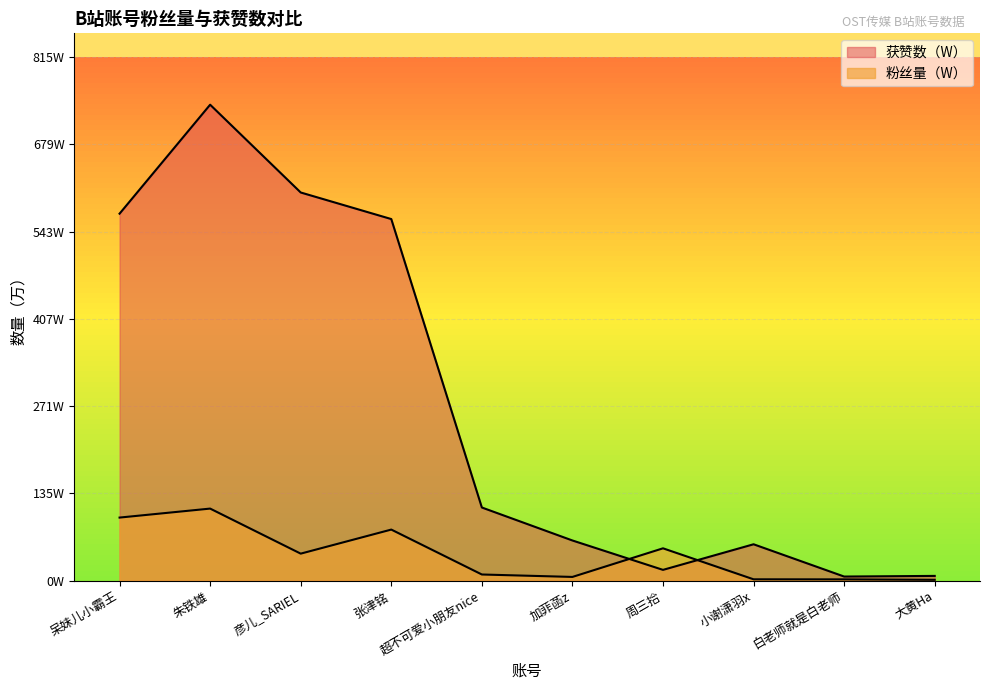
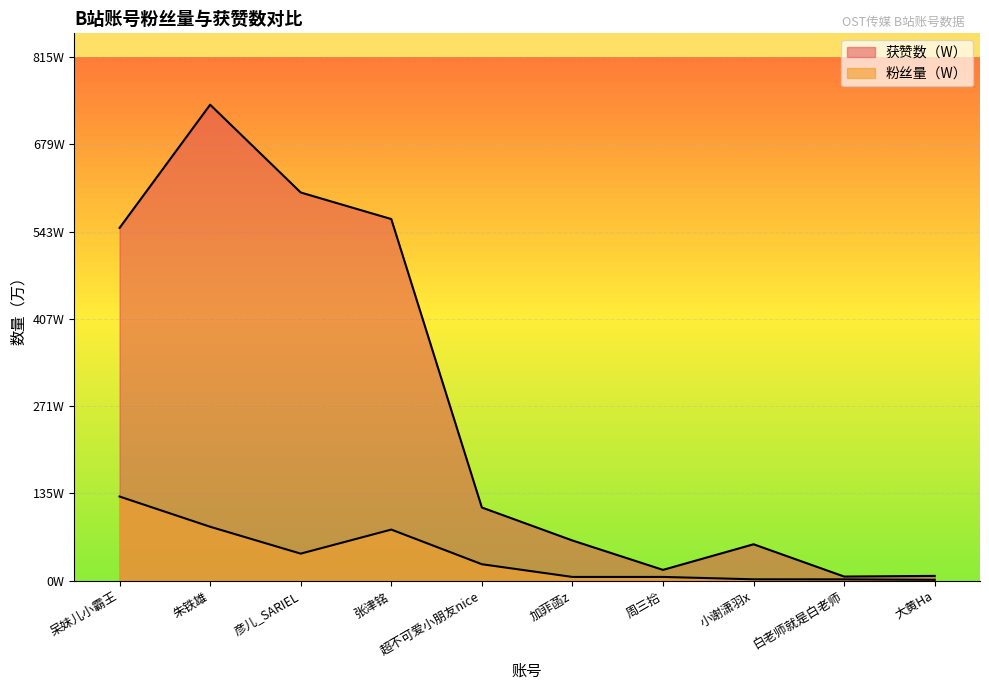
获赞数（W）, 呆妹儿小霸王: 570W -> 550W
粉丝量（W）, 呆妹儿小霸王: 100W -> 130W
粉丝量（W）, 朱铁雄: 110W -> 80W
粉丝量（W）, 超不可爱小朋友nice: 10W -> 30W
粉丝量（W）, 周三拾: 50W -> 10W
